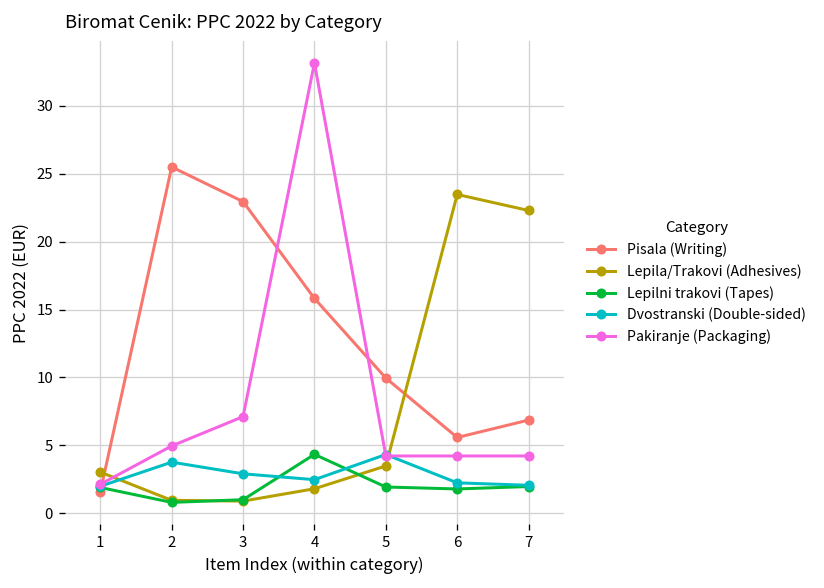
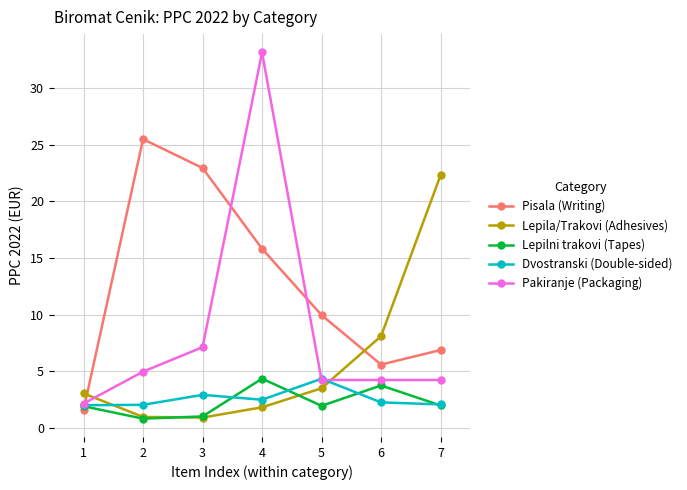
Dvostranski (Double-sided), 2: 3.8 -> 2.0
Lepila/Trakovi (Adhesives), 6: 23.5 -> 8.1
Lepilni trakovi (Tapes), 6: 1.8 -> 3.7
